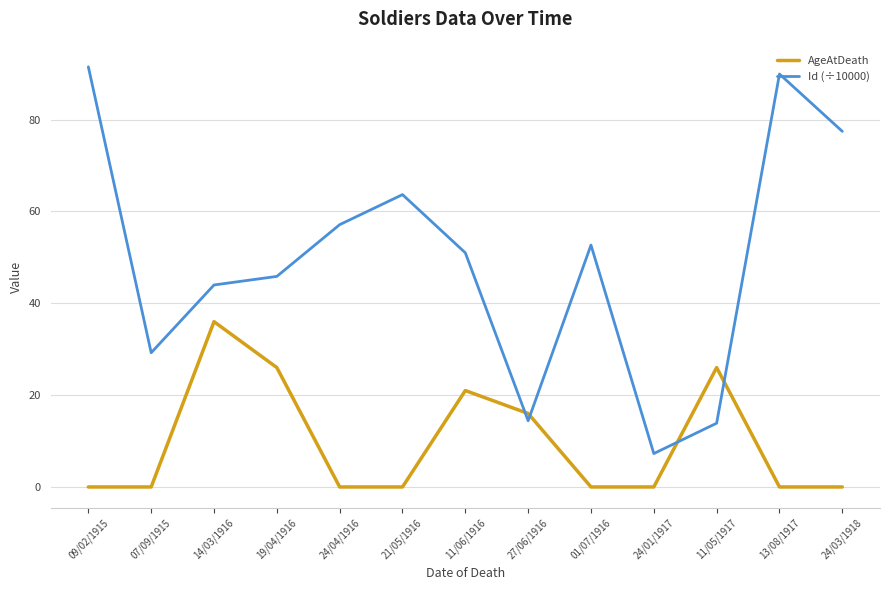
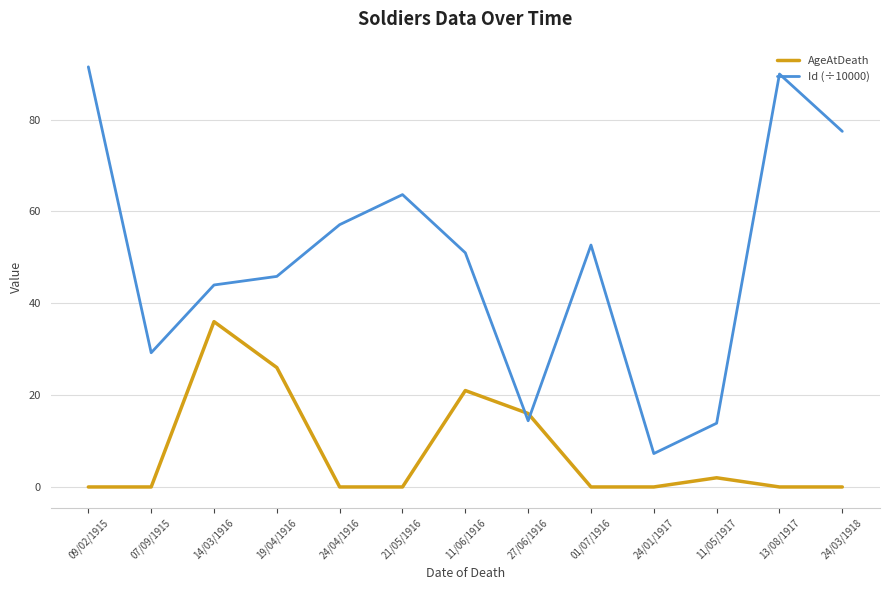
AgeAtDeath, 11/05/1917: 26 -> 2
